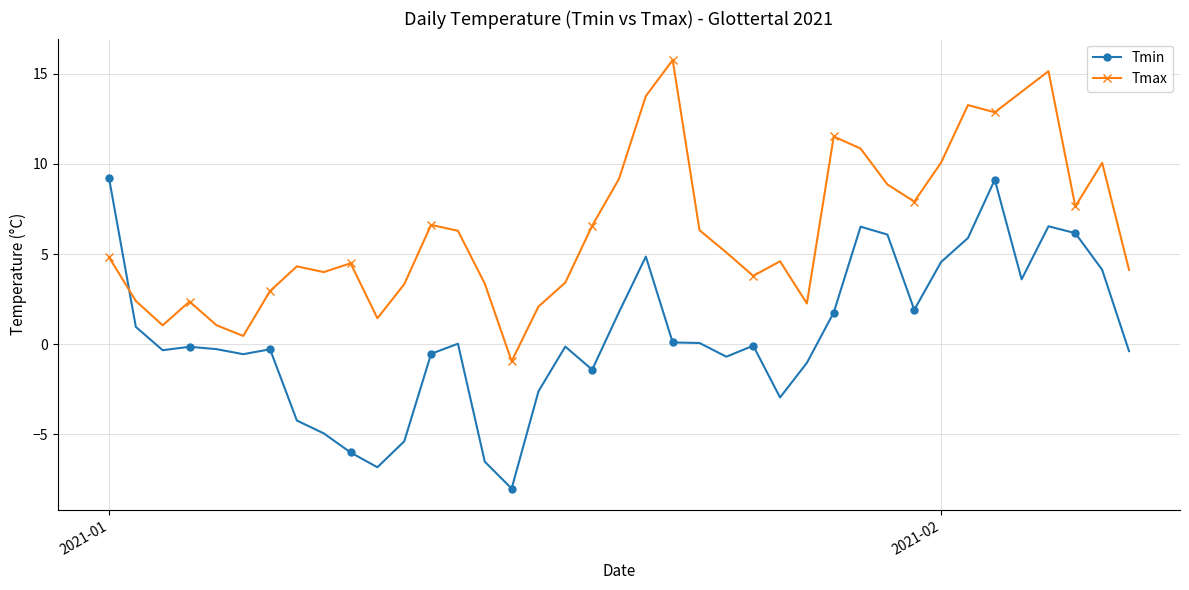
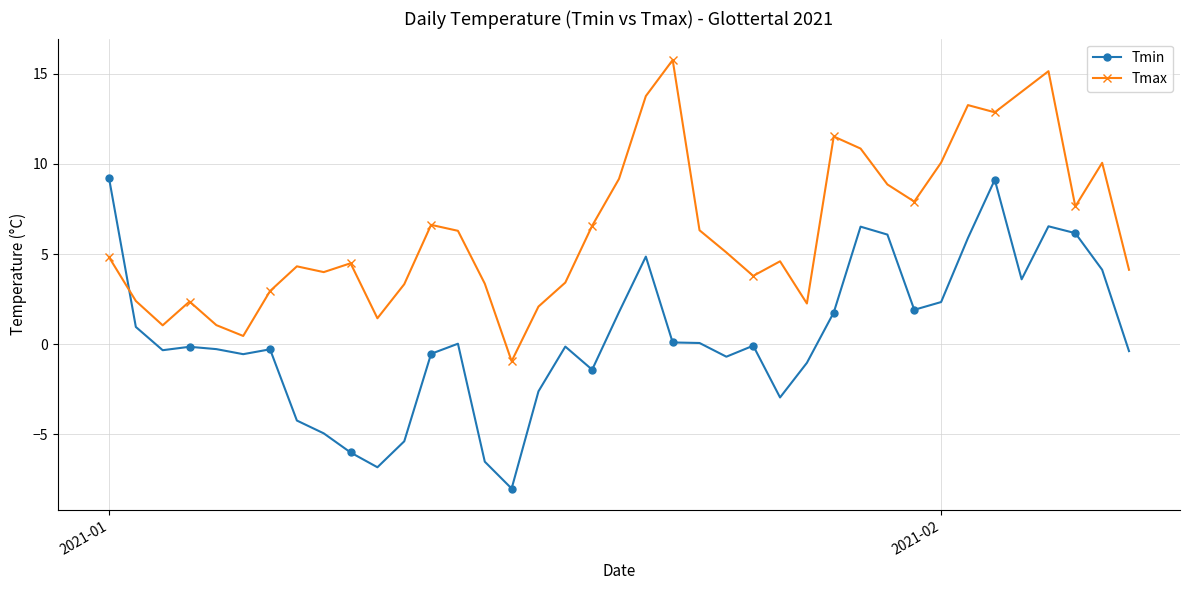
Tmin, 2021-02: 4.6 -> 2.3
